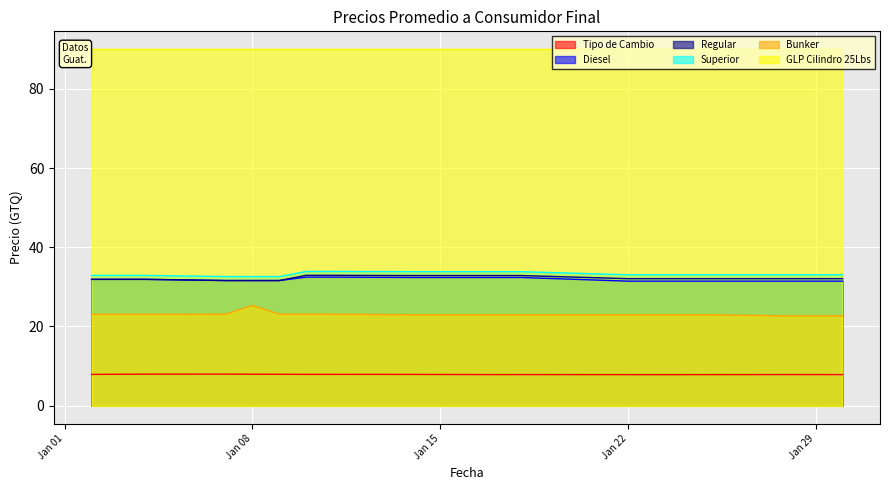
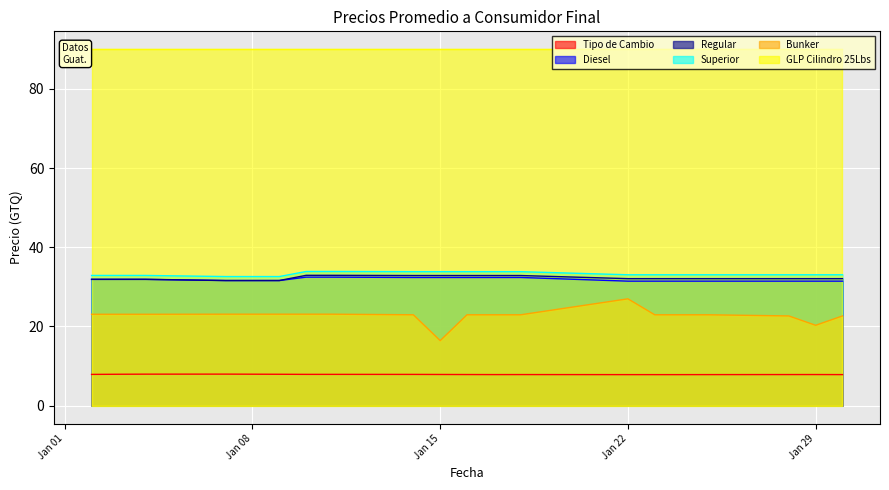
Bunker, Jan 08: 25 -> 23
Bunker, Jan 15: 23 -> 16
Bunker, Jan 22: 23 -> 27
Bunker, Jan 29: 23 -> 20
